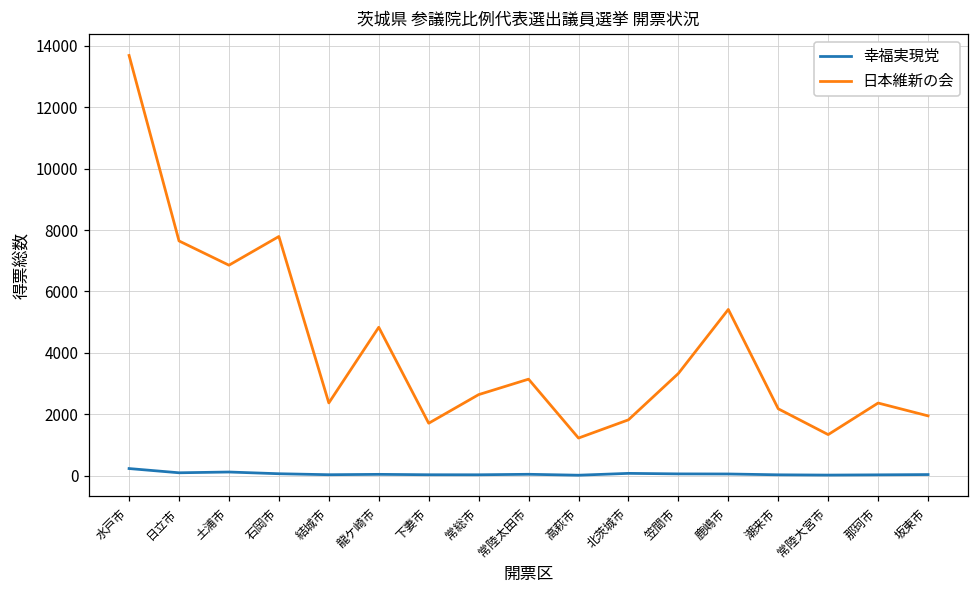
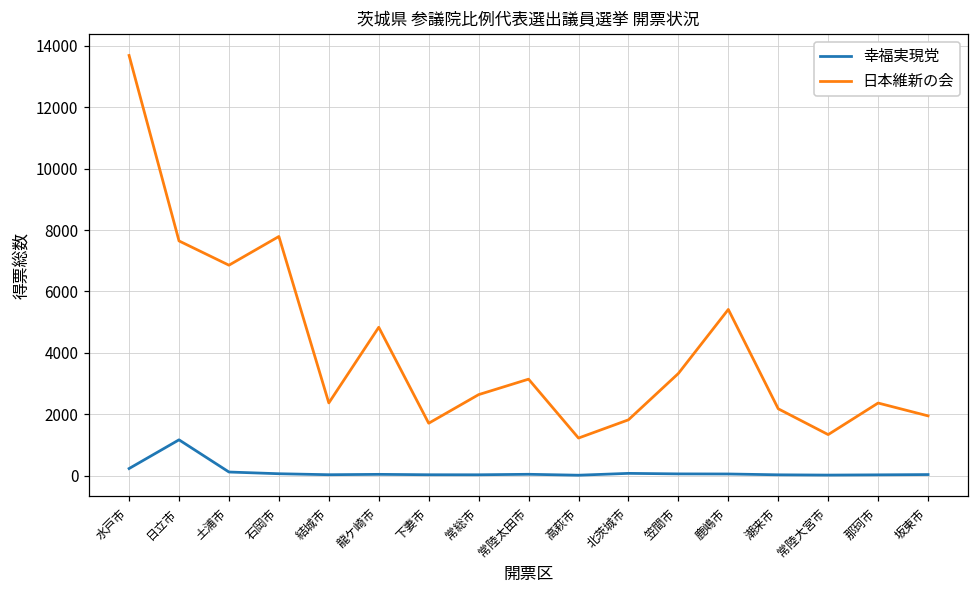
幸福実現党, 日立市: 100 -> 1200
